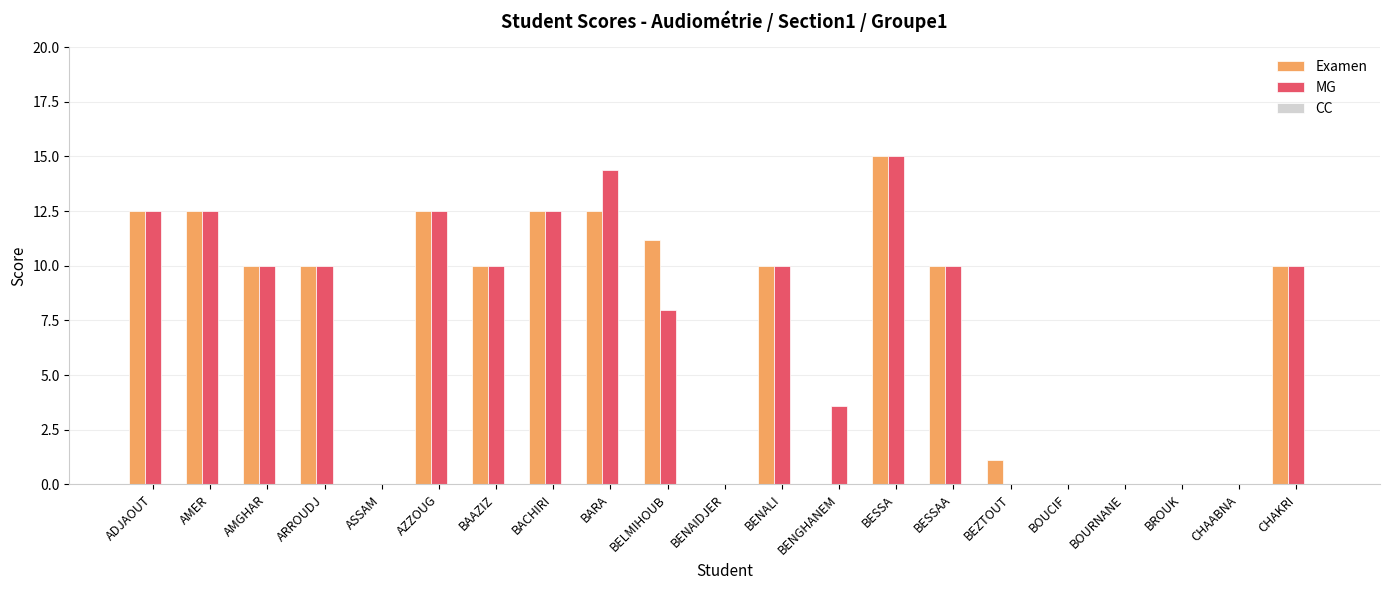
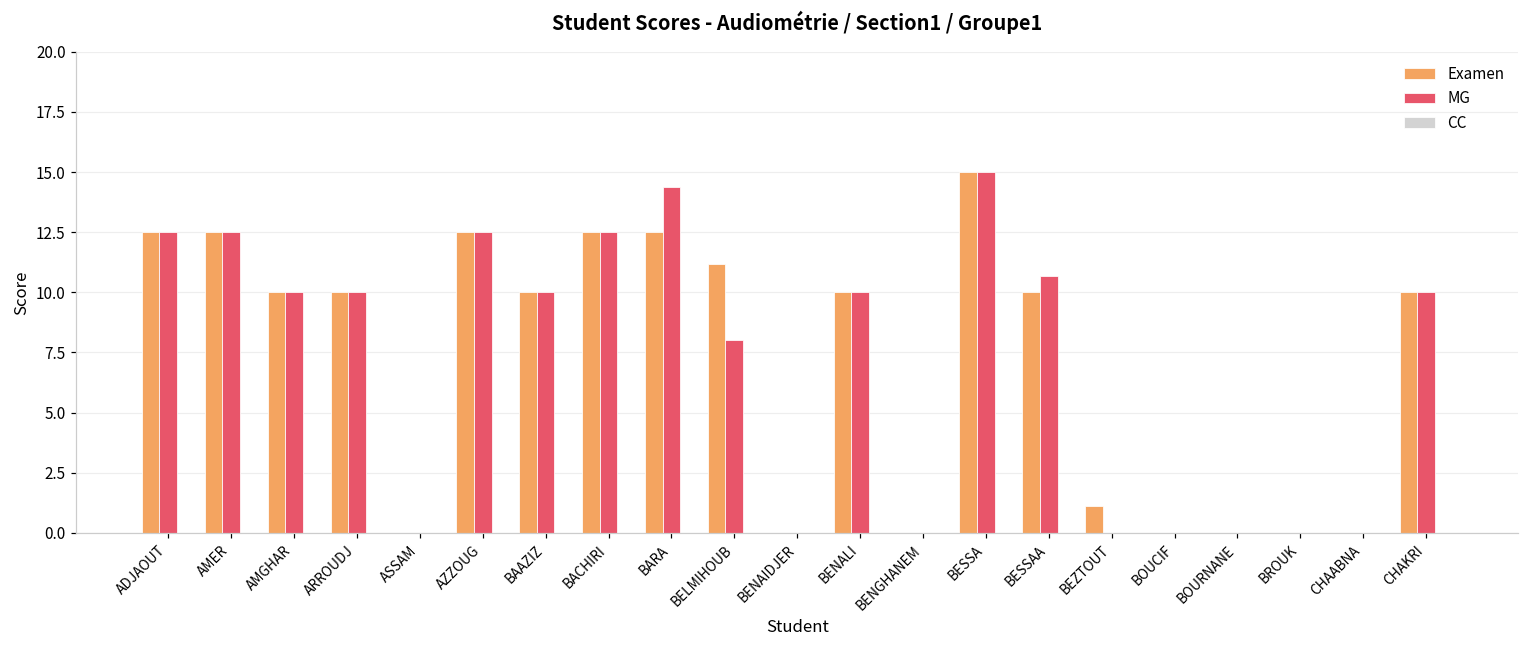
MG, BENGHANEM: 3.6 -> 0.0
MG, BESSAA: 10.0 -> 10.7
